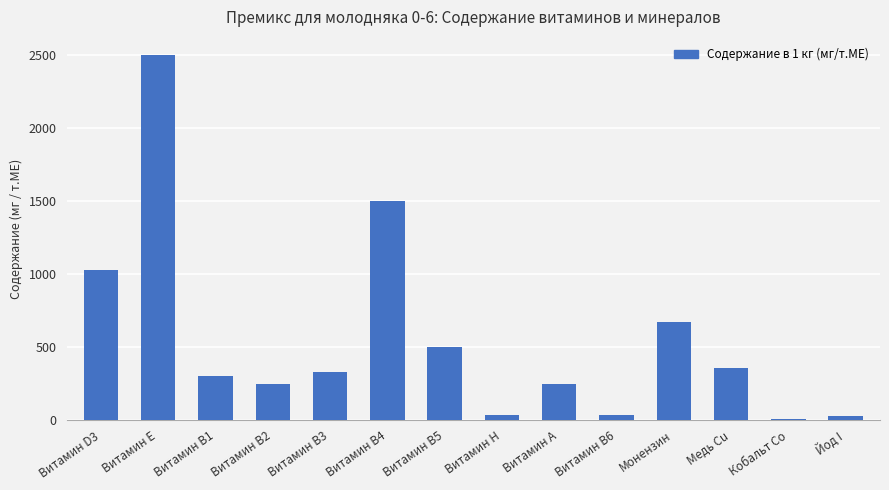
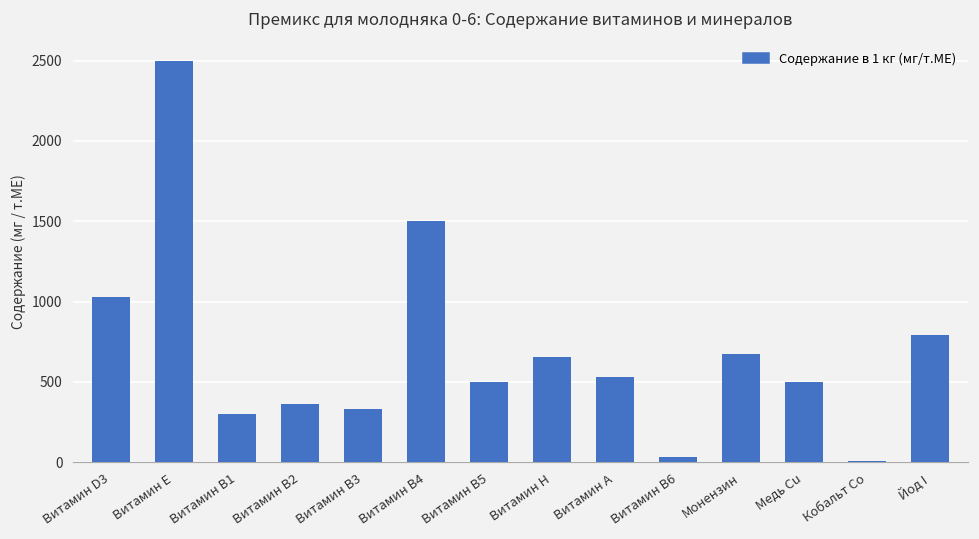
Витамин В2: 250 -> 360
Витамин Н: 40 -> 650
Витамин А: 250 -> 530
Медь Cu: 350 -> 500
Йод I: 30 -> 790
